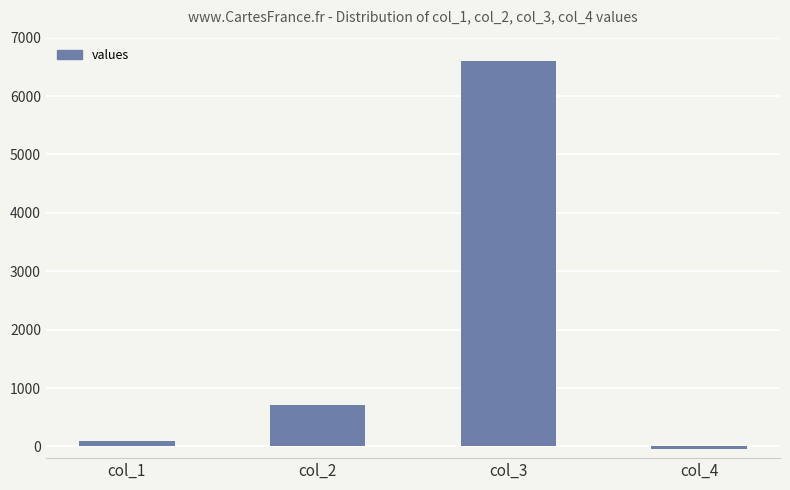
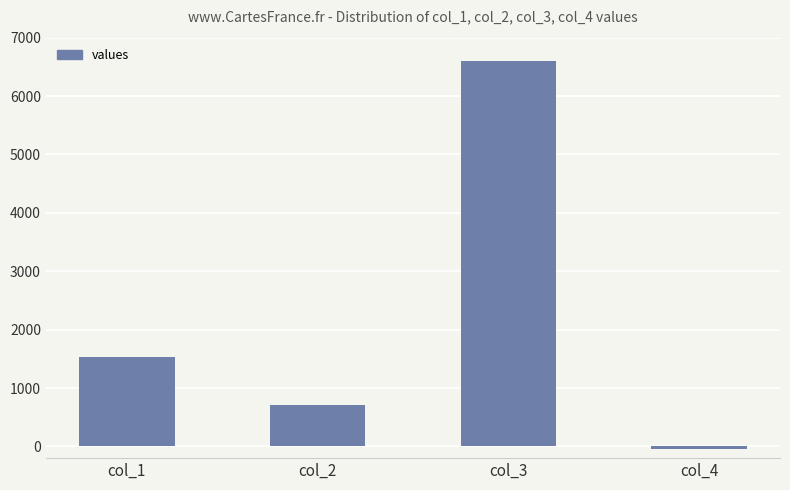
col_1: 100 -> 1500
